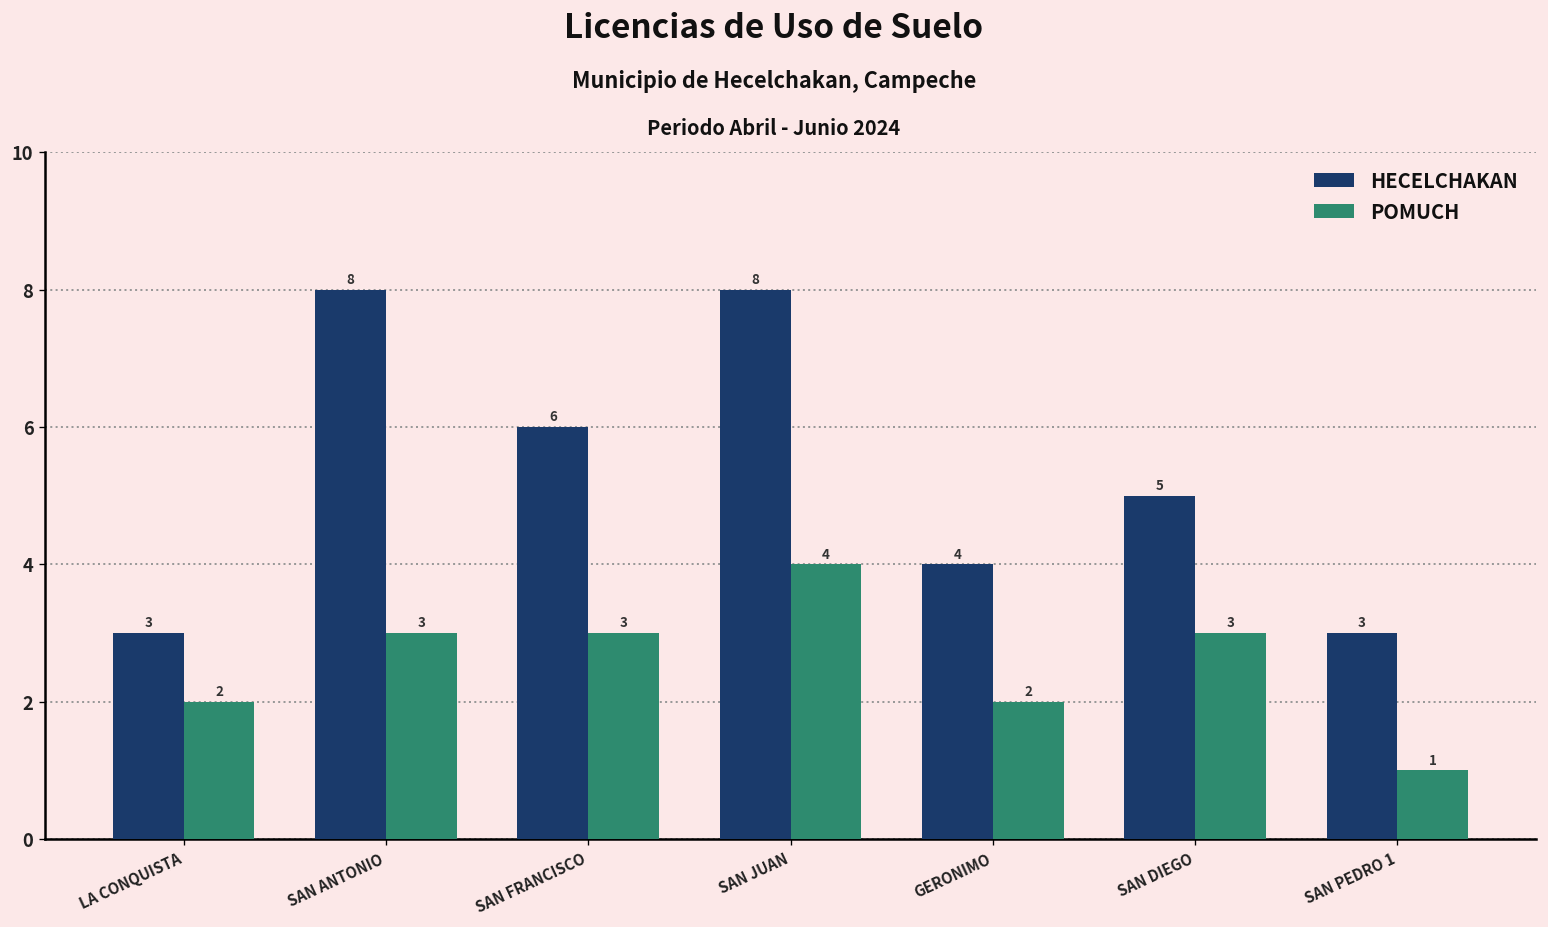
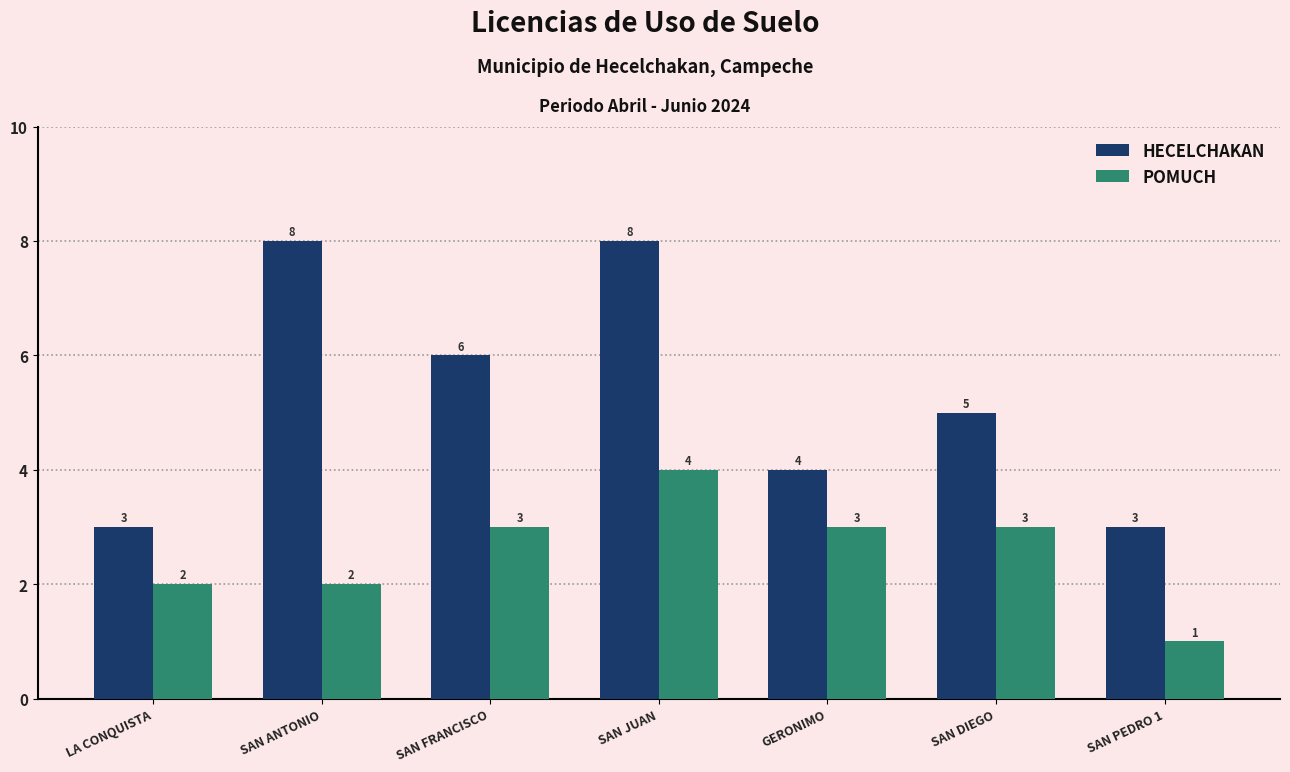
POMUCH, SAN ANTONIO: 3 -> 2
POMUCH, GERONIMO: 2 -> 3
